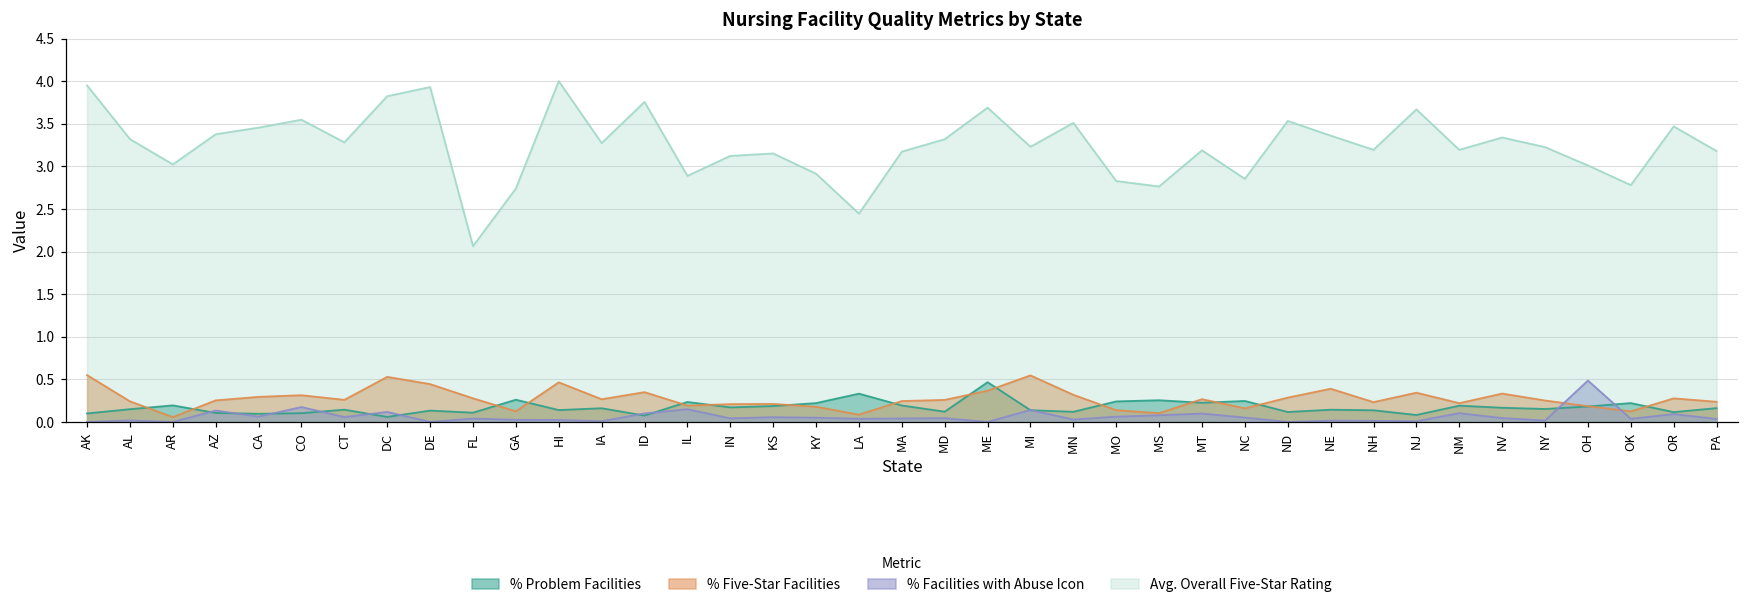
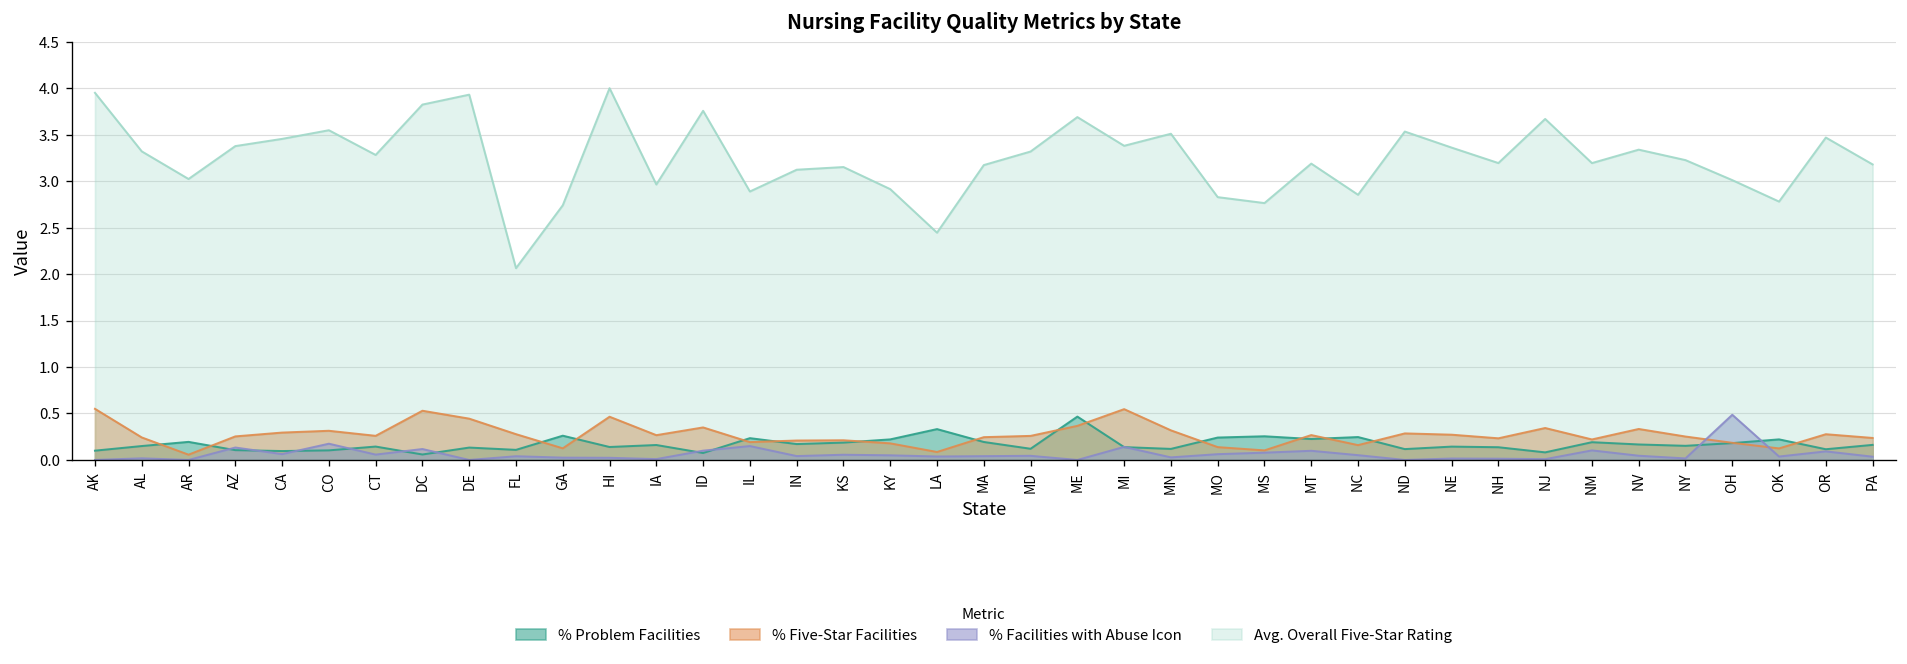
Avg. Overall Five-Star Rating, IA: 3.3 -> 3.0
Avg. Overall Five-Star Rating, MI: 3.2 -> 3.4
% Five-Star Facilities, NE: 0.4 -> 0.3
